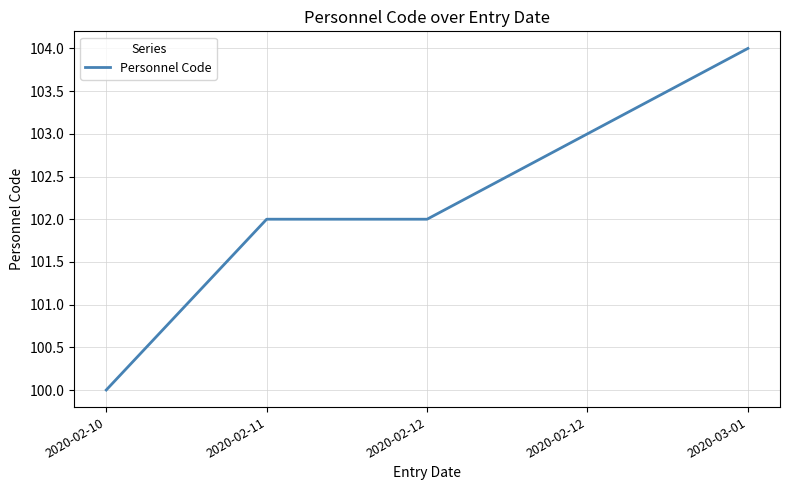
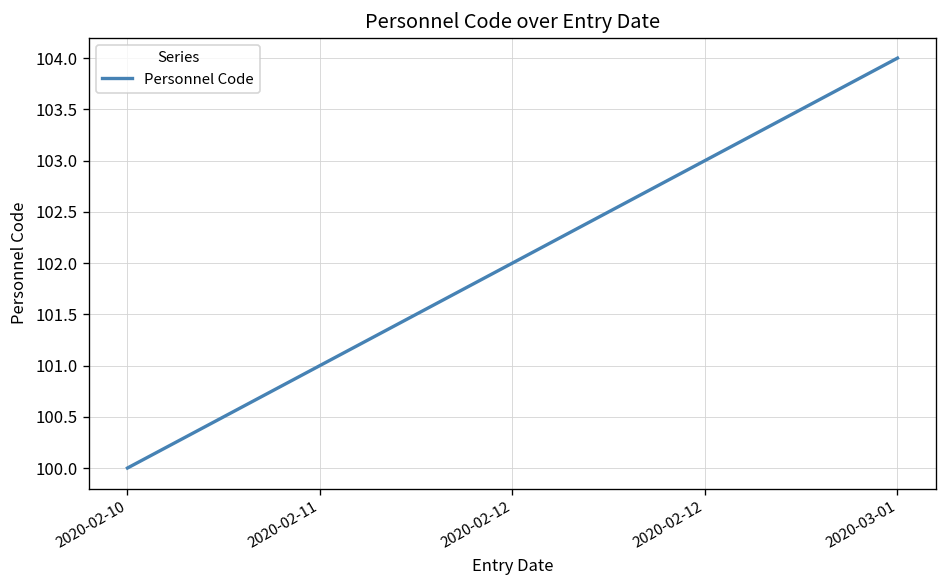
2020-02-11: 102 -> 101
